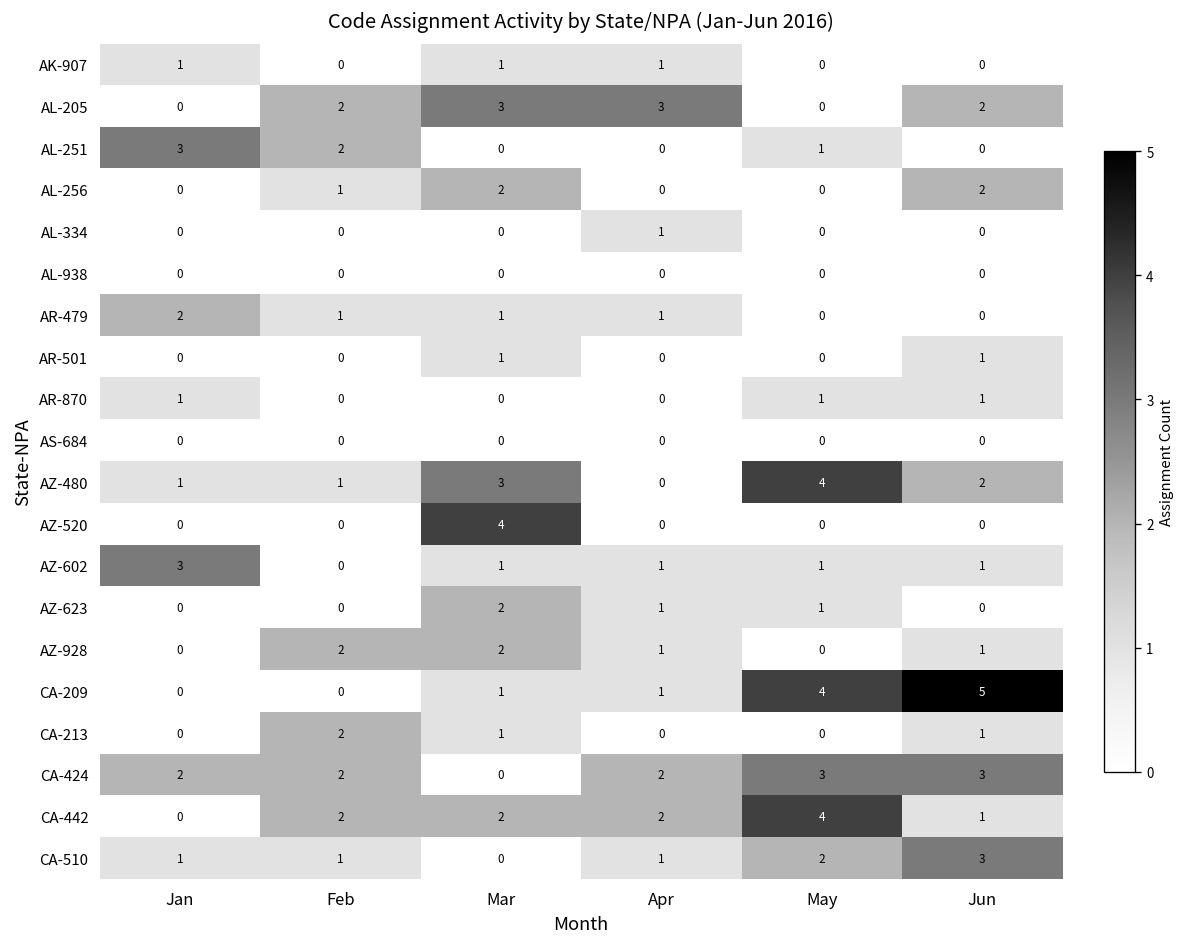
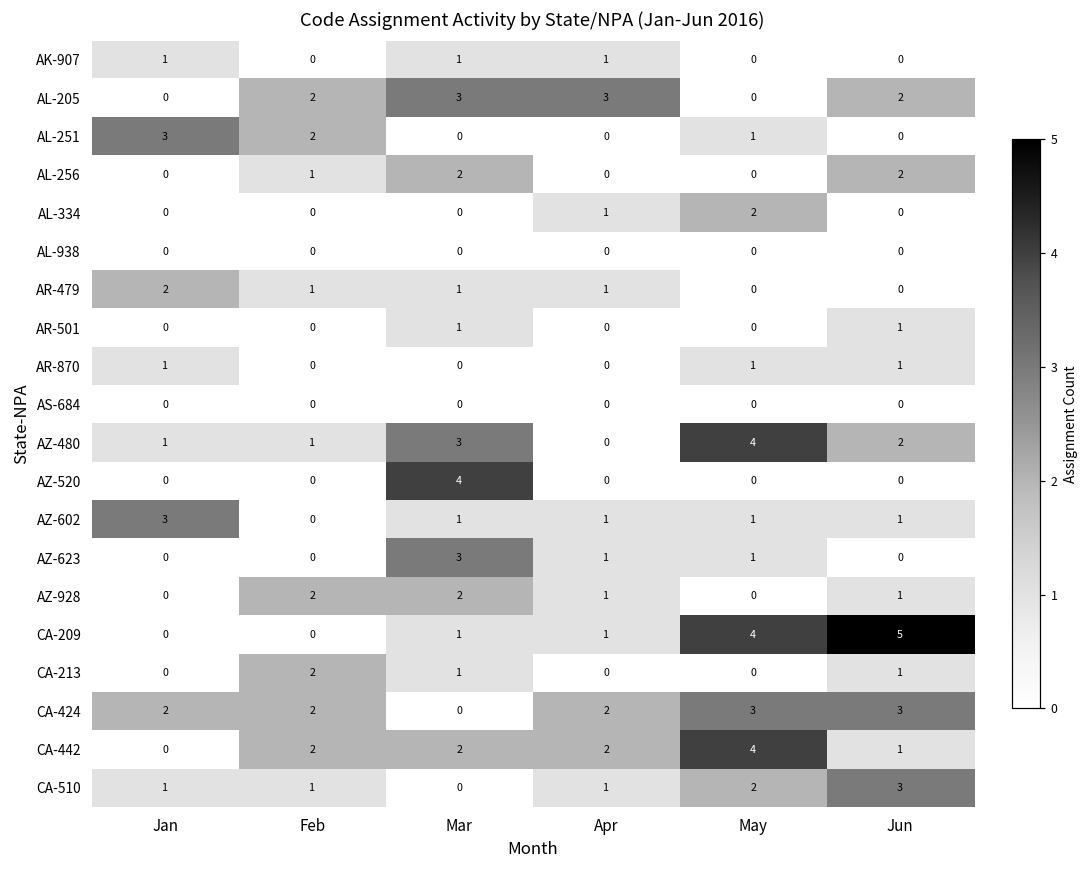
AL-334, May: 0 -> 2
AZ-623, Mar: 2 -> 3
